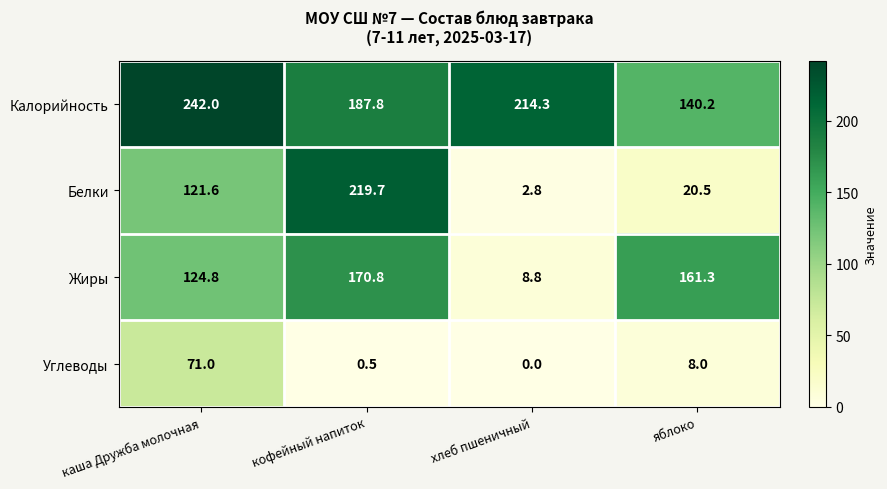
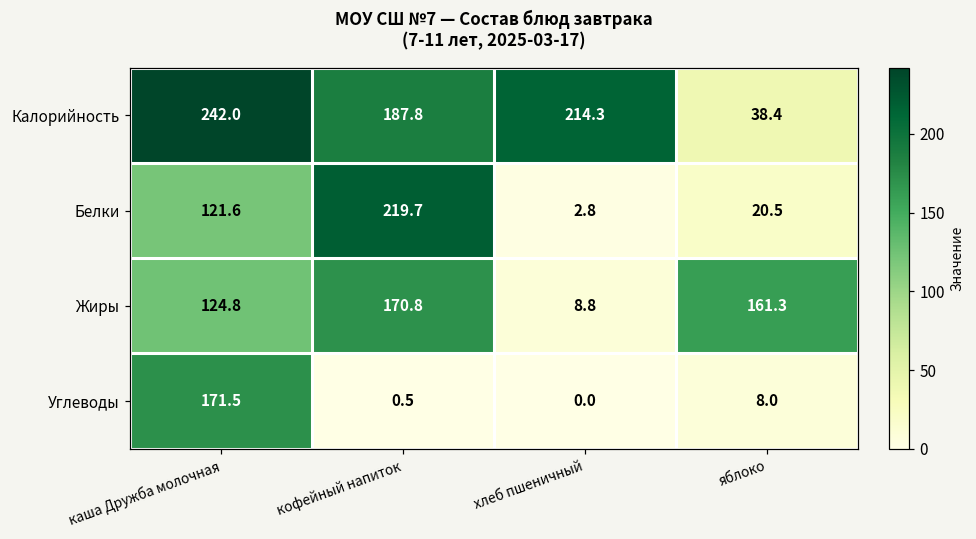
Калорийность, яблоко: 140.2 -> 38.4
Углеводы, каша Дружба молочная: 71.0 -> 171.5
